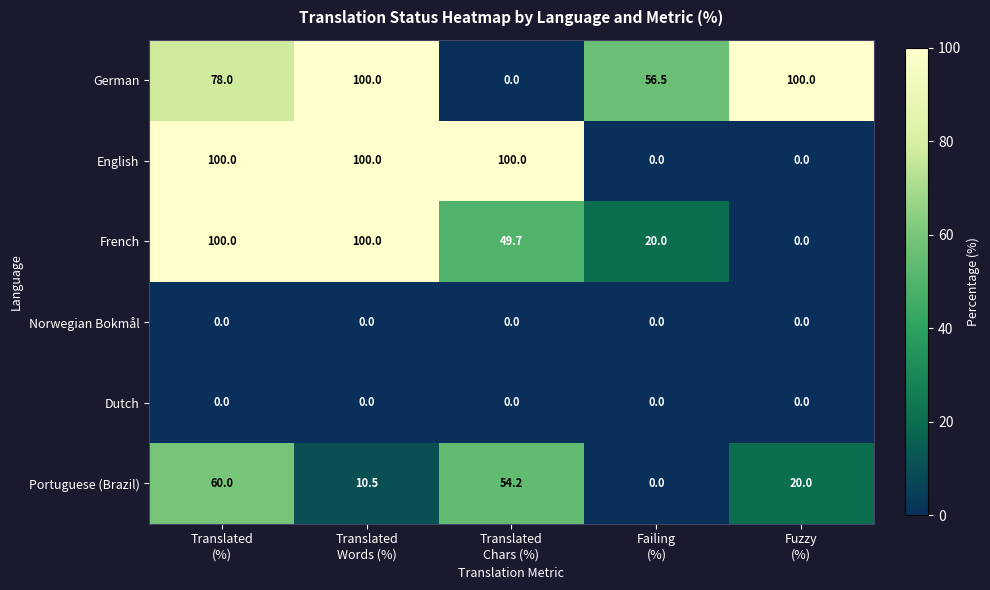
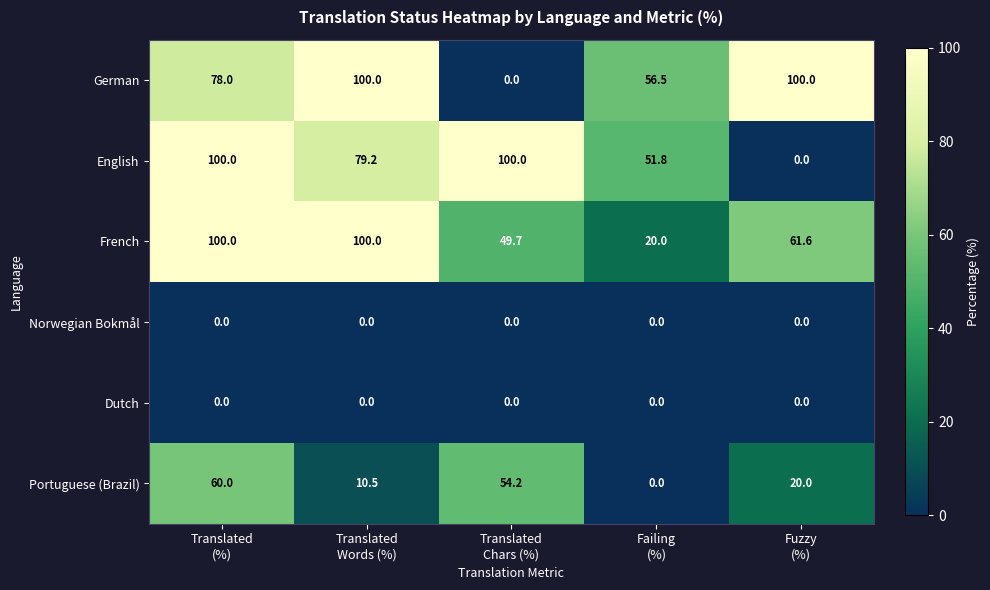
English, Translated Words (%): 100.0 -> 79.2
English, Failing (%): 0.0 -> 51.8
French, Fuzzy (%): 0.0 -> 61.6
